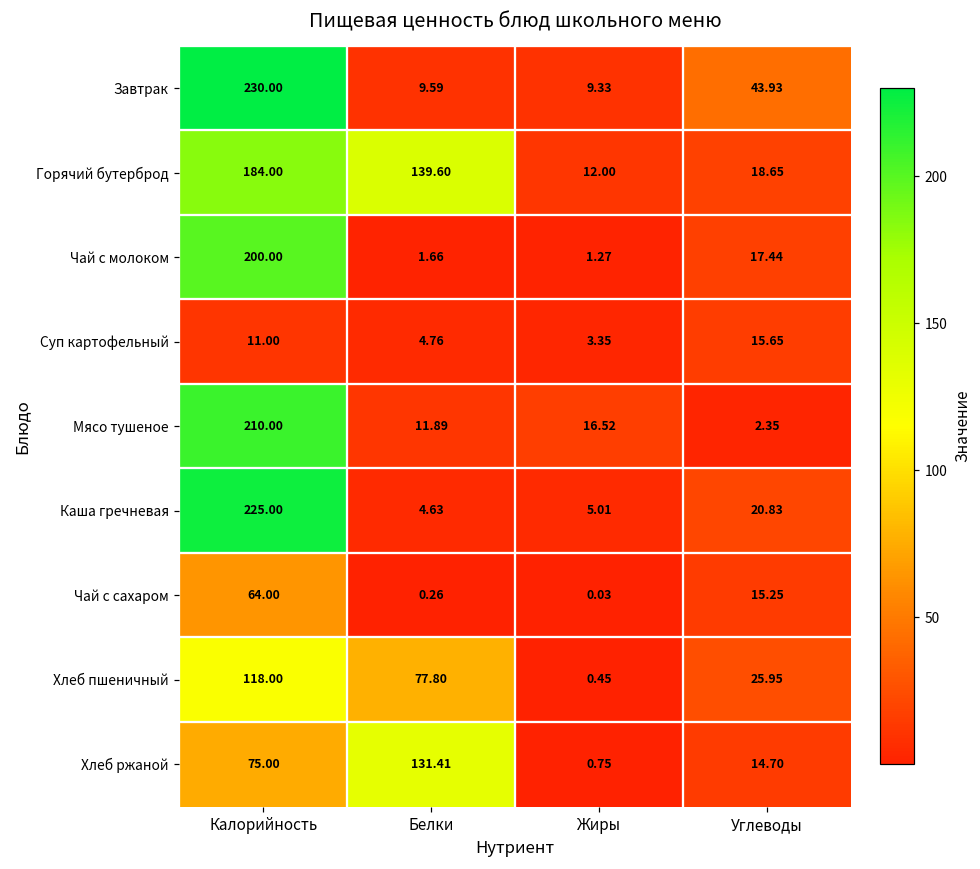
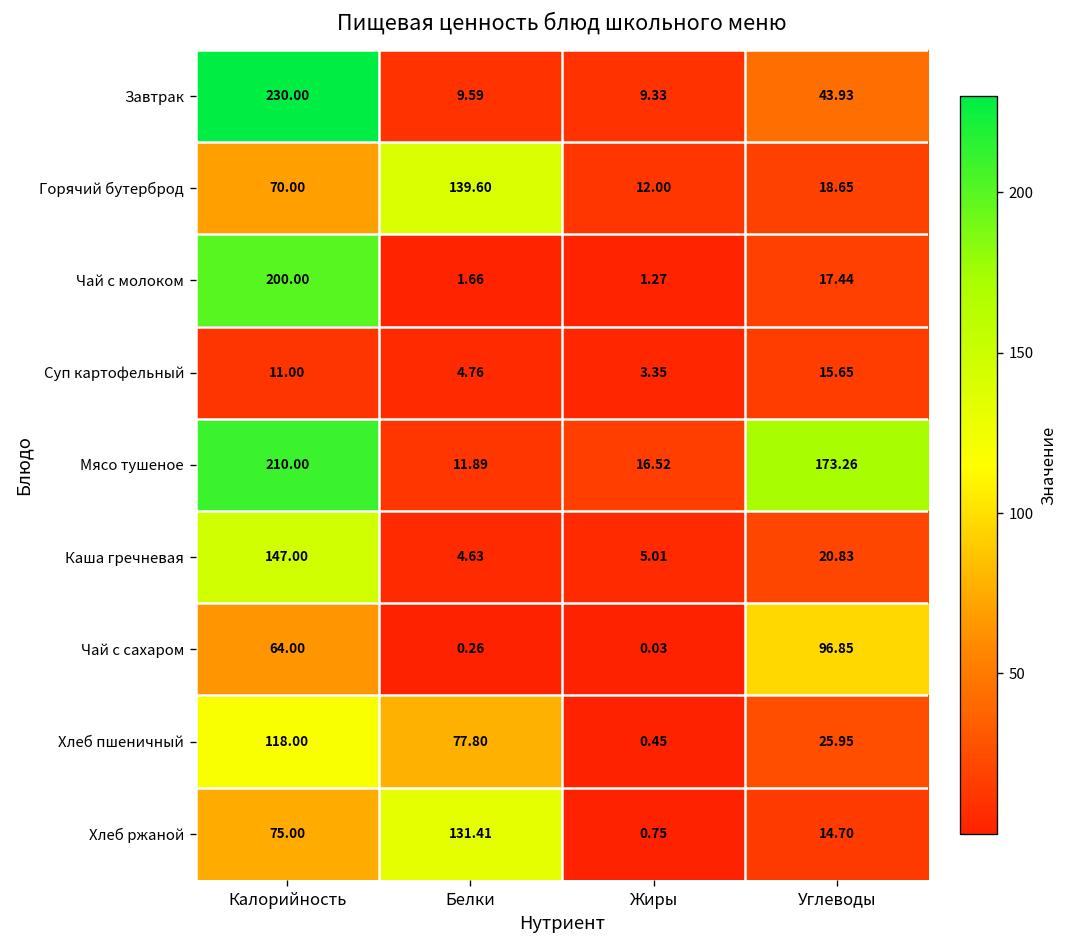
Горячий бутерброд, Калорийность: 184.00 -> 70.00
Мясо тушеное, Углеводы: 2.35 -> 173.26
Каша гречневая, Калорийность: 225.00 -> 147.00
Чай с сахаром, Углеводы: 15.25 -> 96.85
